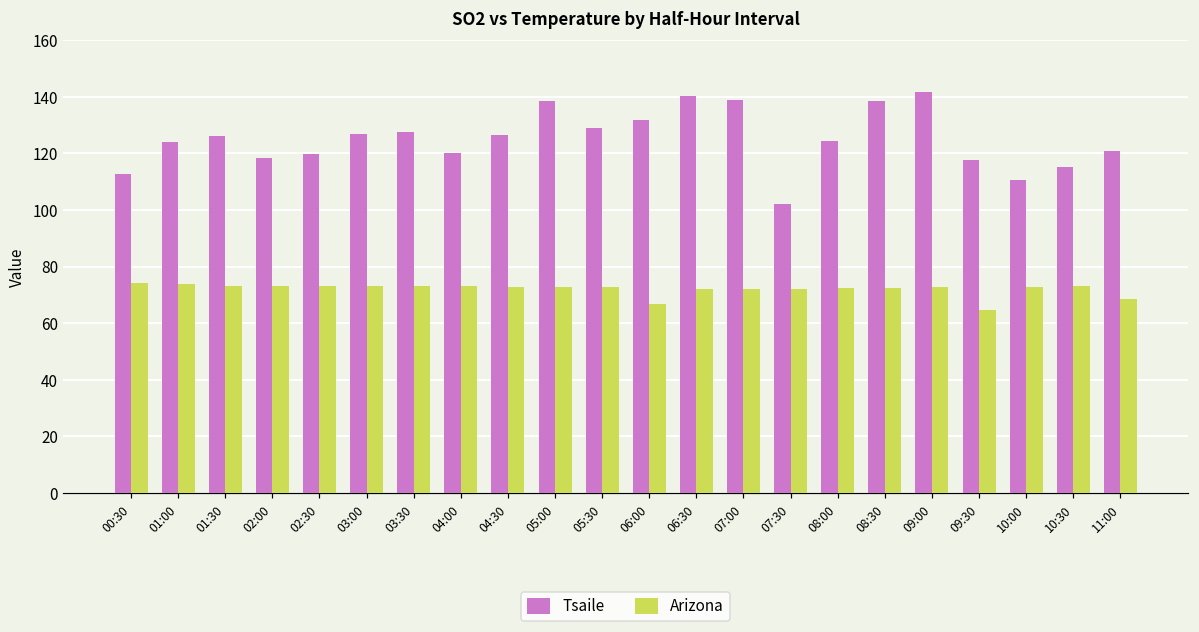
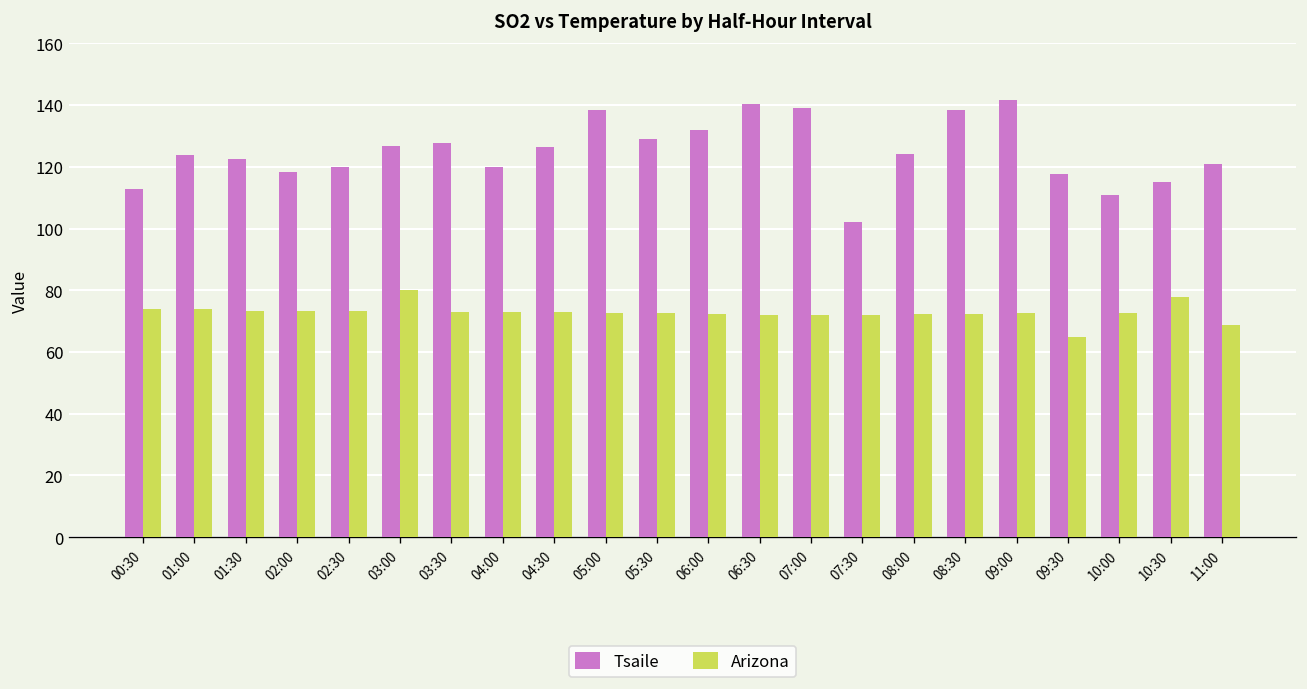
Tsaile, 01:30: 126 -> 122
Arizona, 03:00: 73 -> 80
Arizona, 06:00: 67 -> 72
Arizona, 10:30: 73 -> 78
